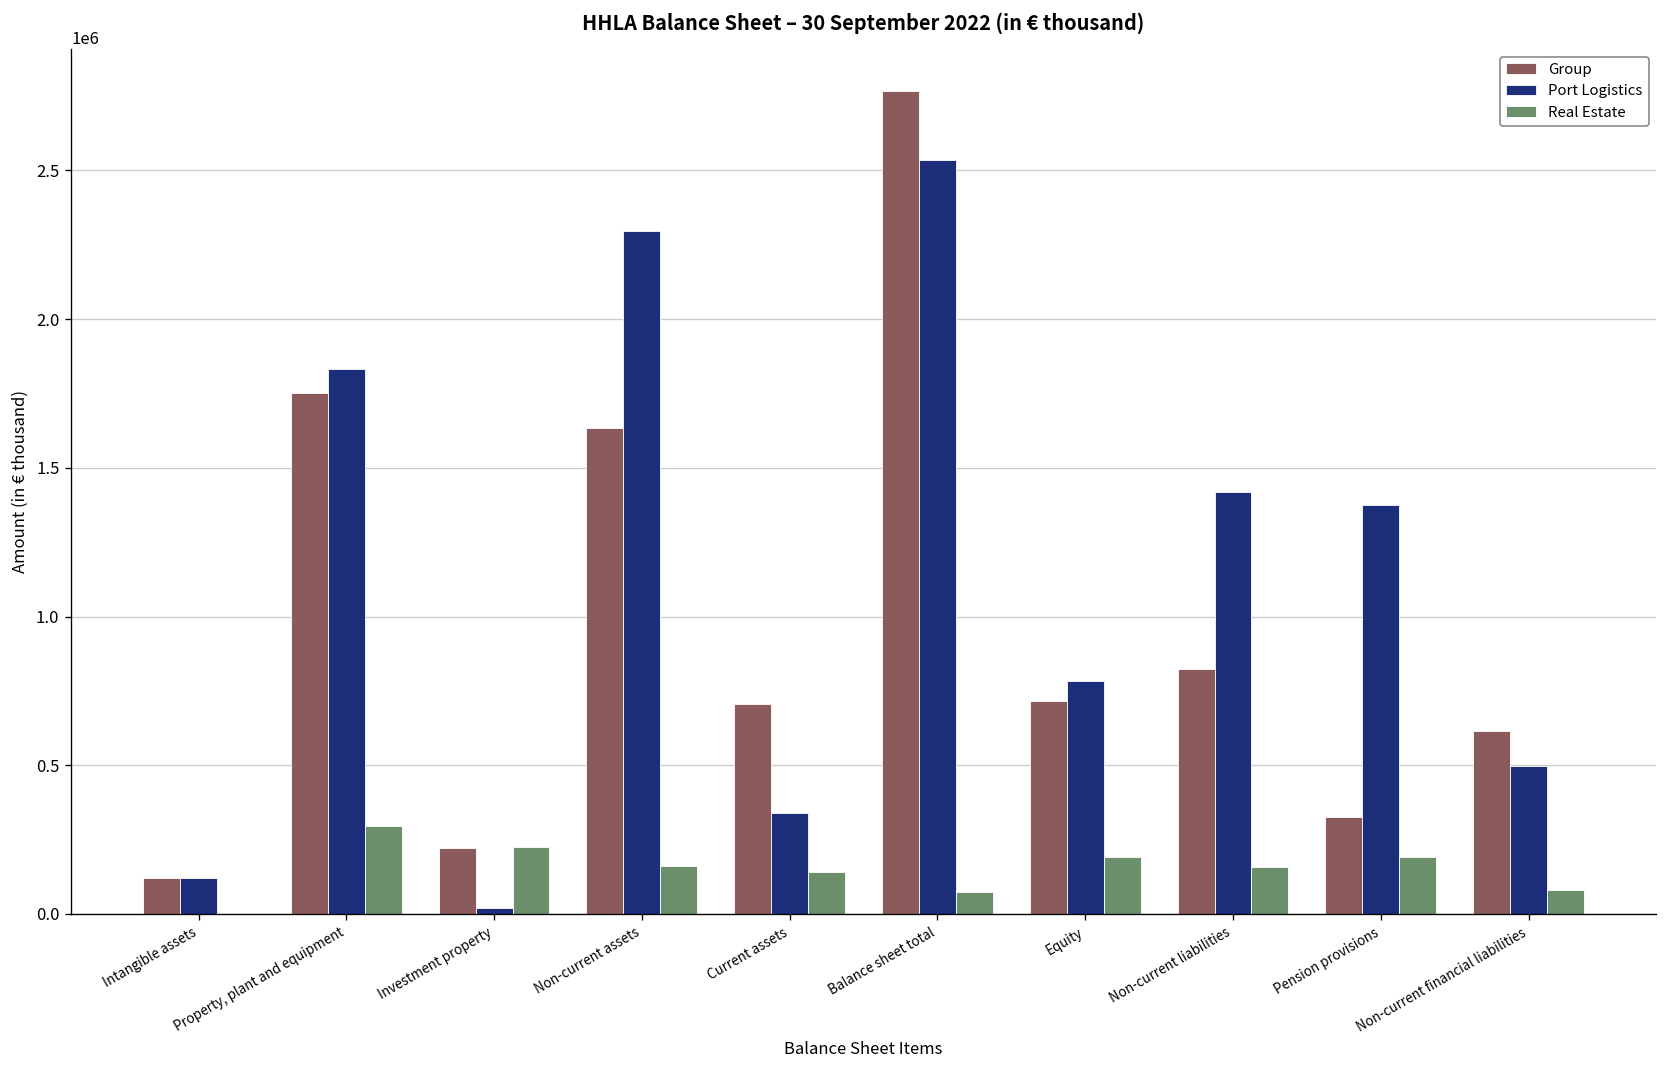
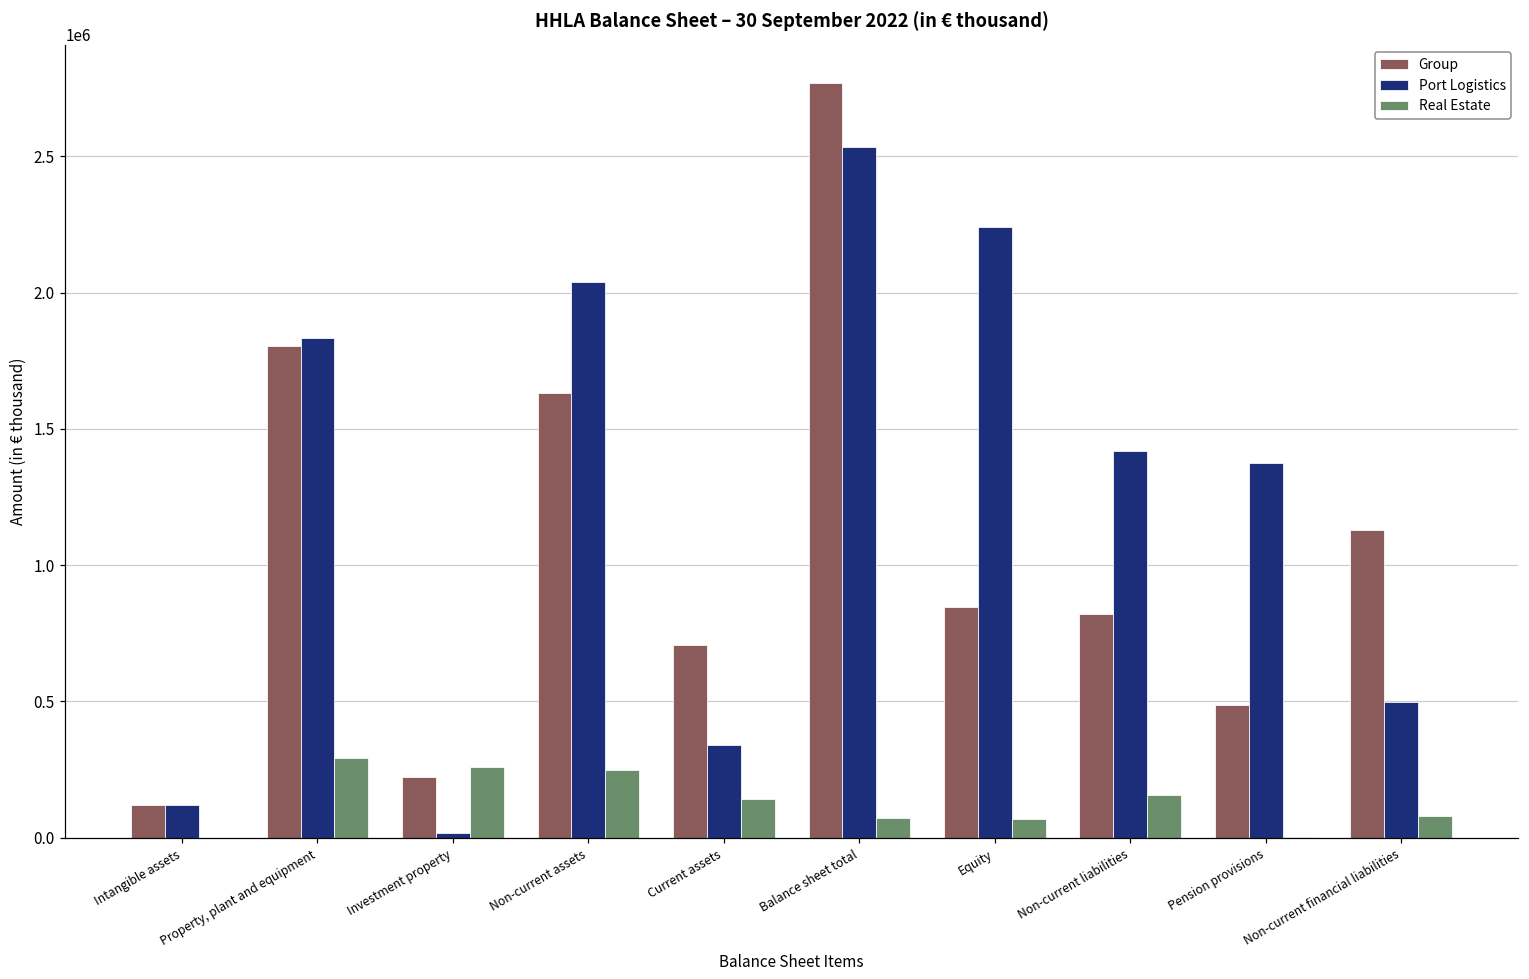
Group, Property, plant and equipment: 1750000 -> 1800000
Real Estate, Investment property: 230000 -> 260000
Port Logistics, Non-current assets: 2300000 -> 2040000
Real Estate, Non-current assets: 160000 -> 250000
Group, Equity: 720000 -> 850000
Port Logistics, Equity: 780000 -> 2240000
Real Estate, Equity: 190000 -> 70000
Group, Pension provisions: 330000 -> 490000
Real Estate, Pension provisions: 190000 -> 0
Group, Non-current financial liabilities: 610000 -> 1130000
